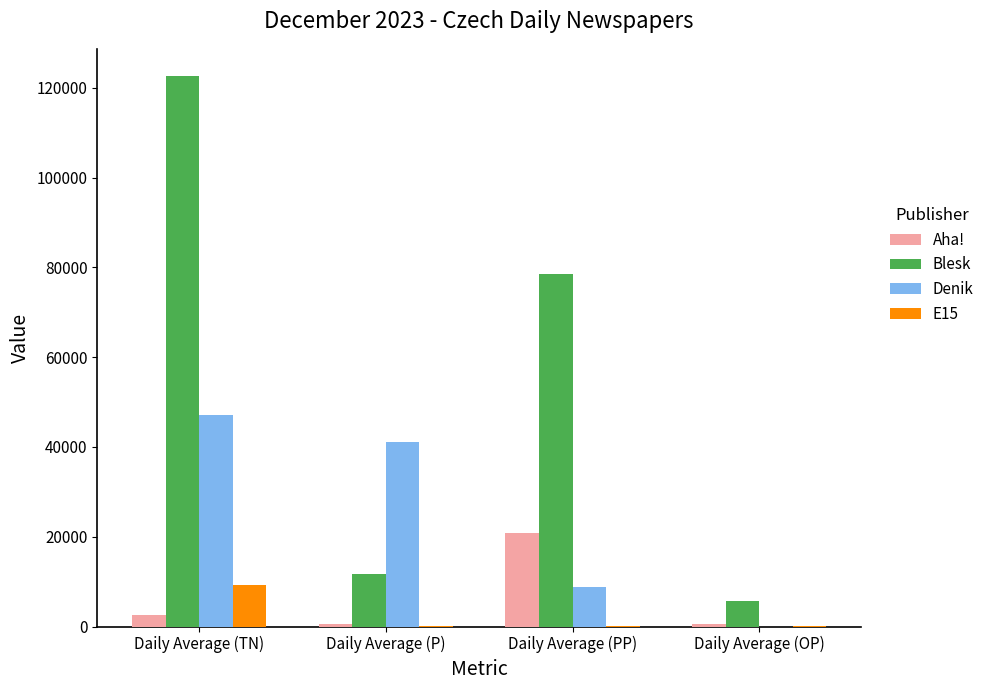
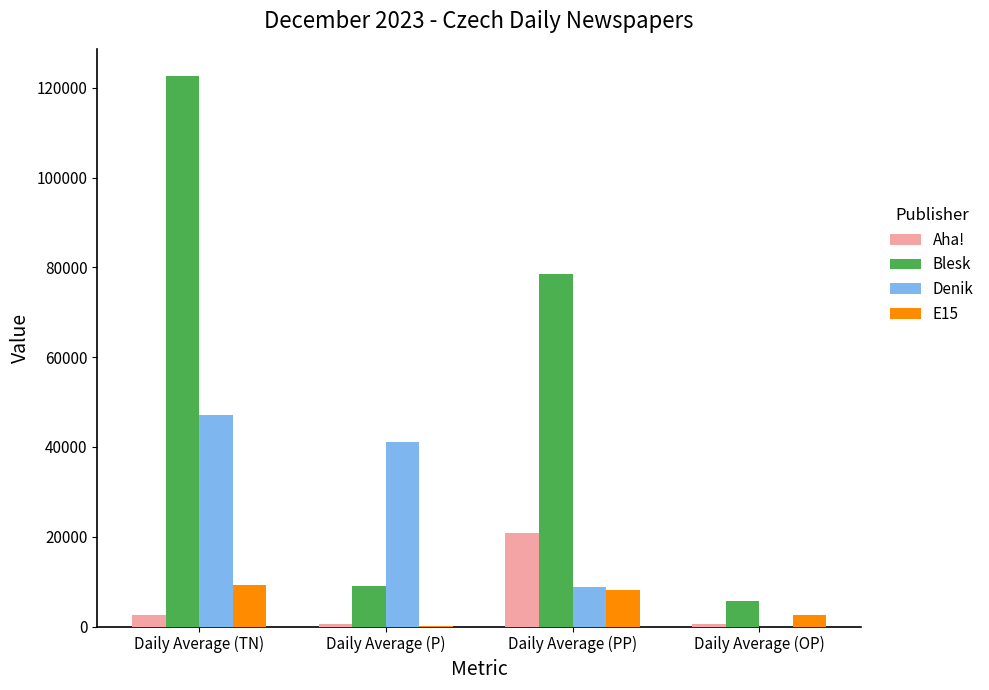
Blesk, Daily Average (P): 12000 -> 9000
E15, Daily Average (PP): 0 -> 8000
E15, Daily Average (OP): 0 -> 3000
